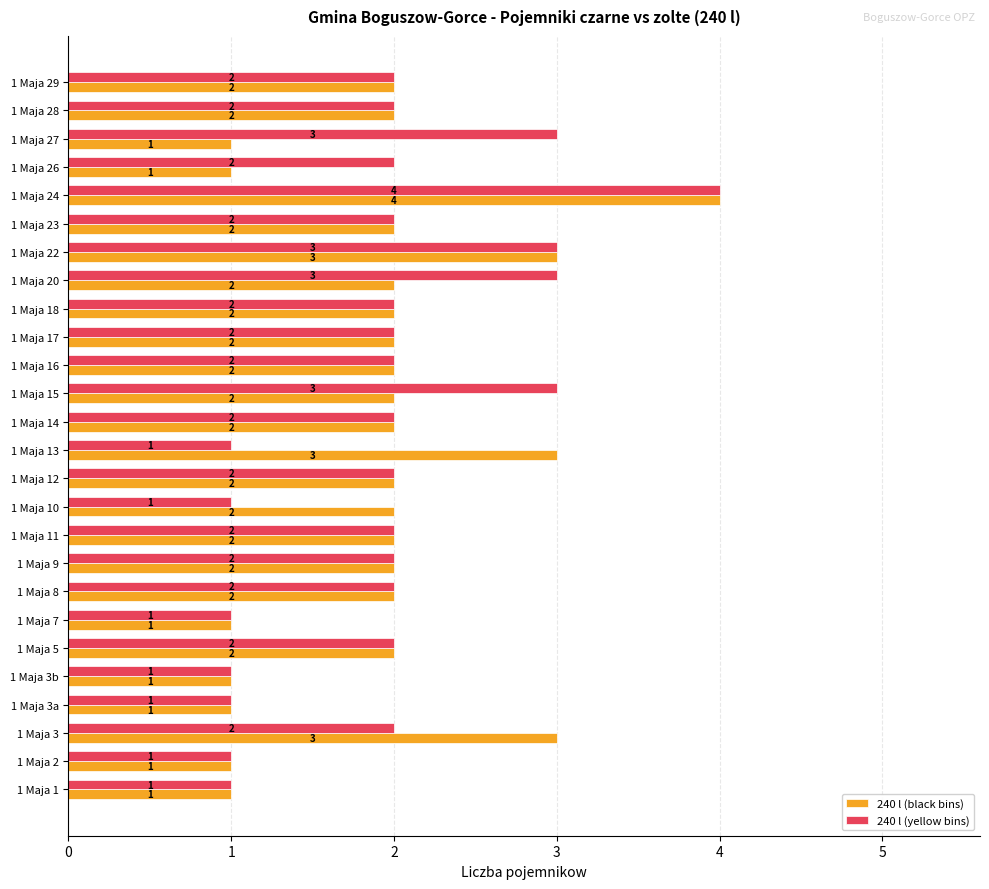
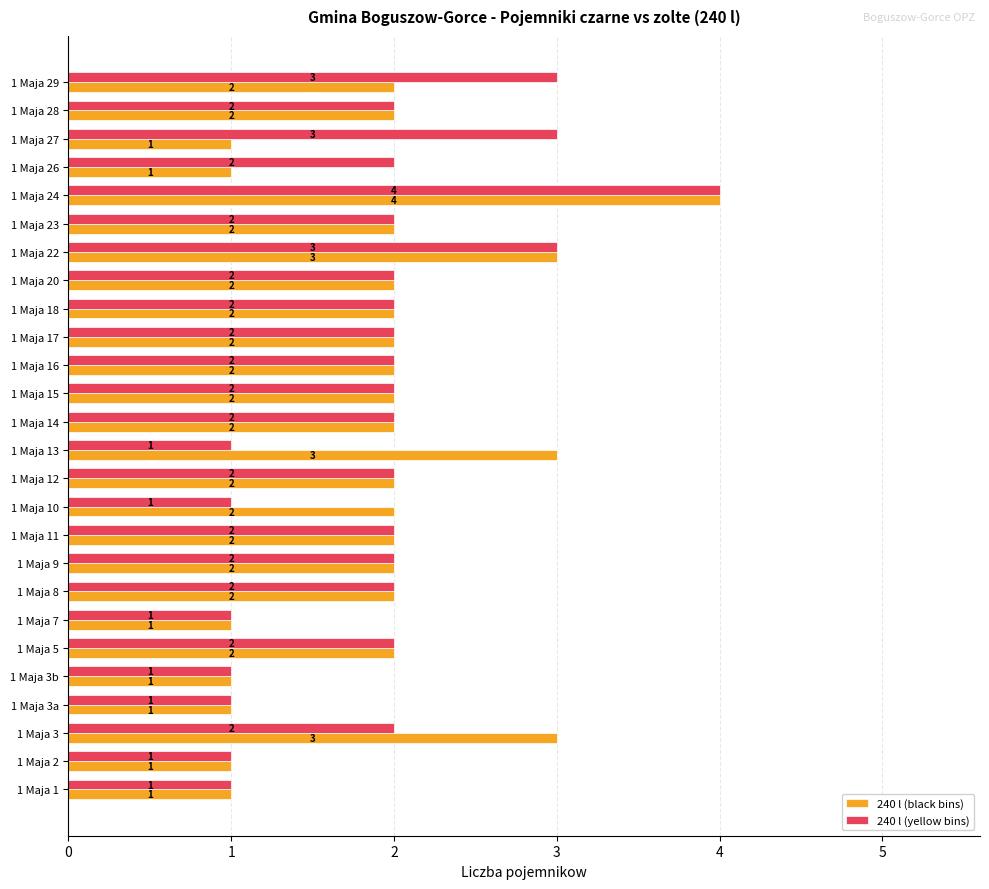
240 l (yellow bins), 1 Maja 29: 2 -> 3
240 l (yellow bins), 1 Maja 20: 3 -> 2
240 l (yellow bins), 1 Maja 15: 3 -> 2
